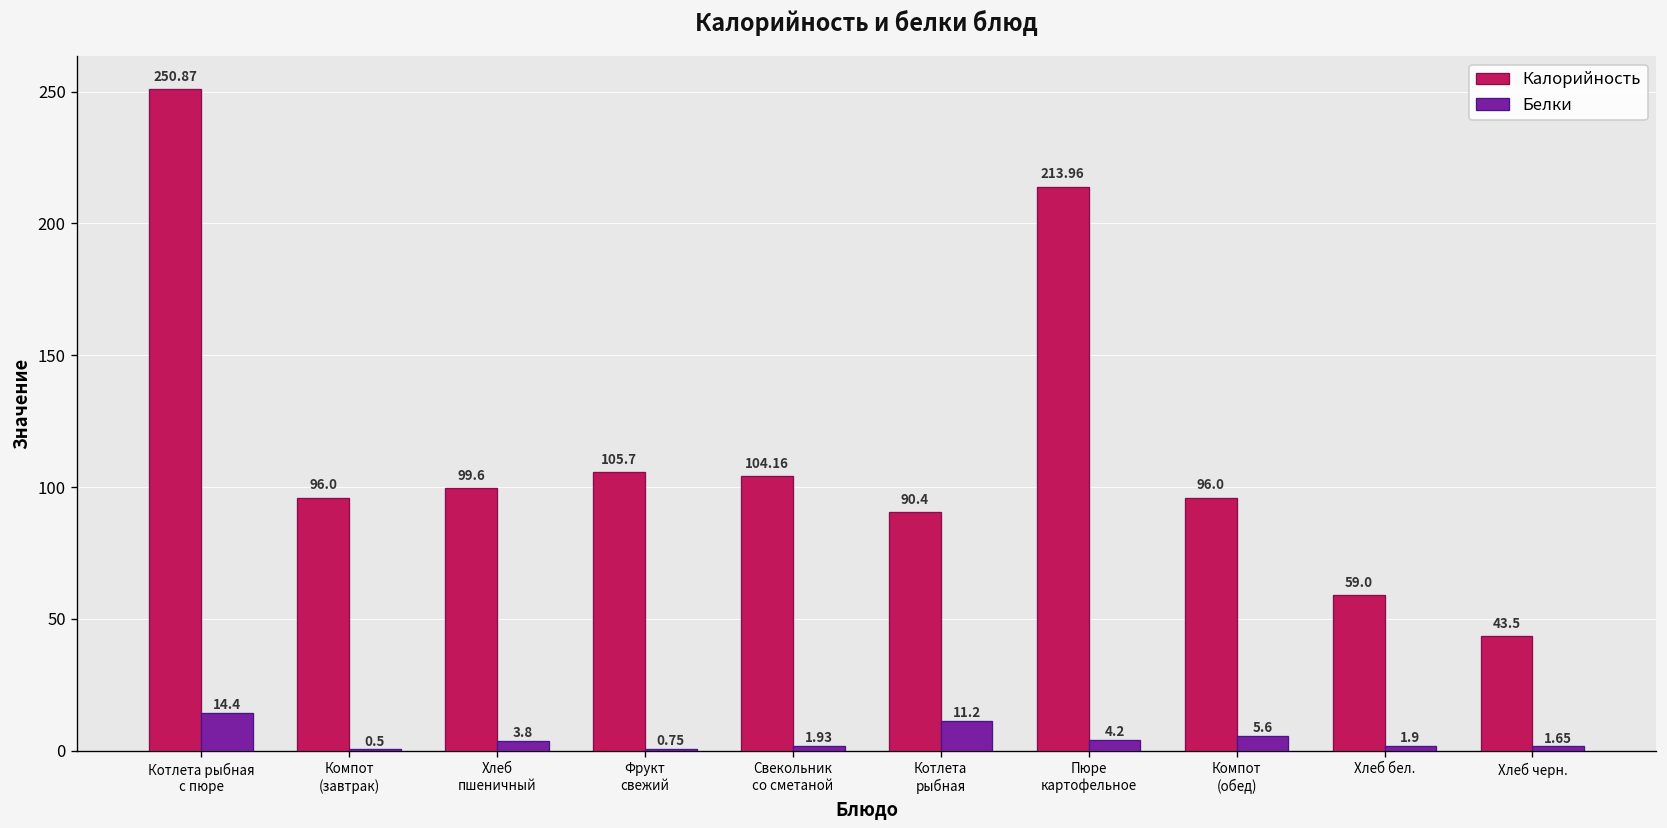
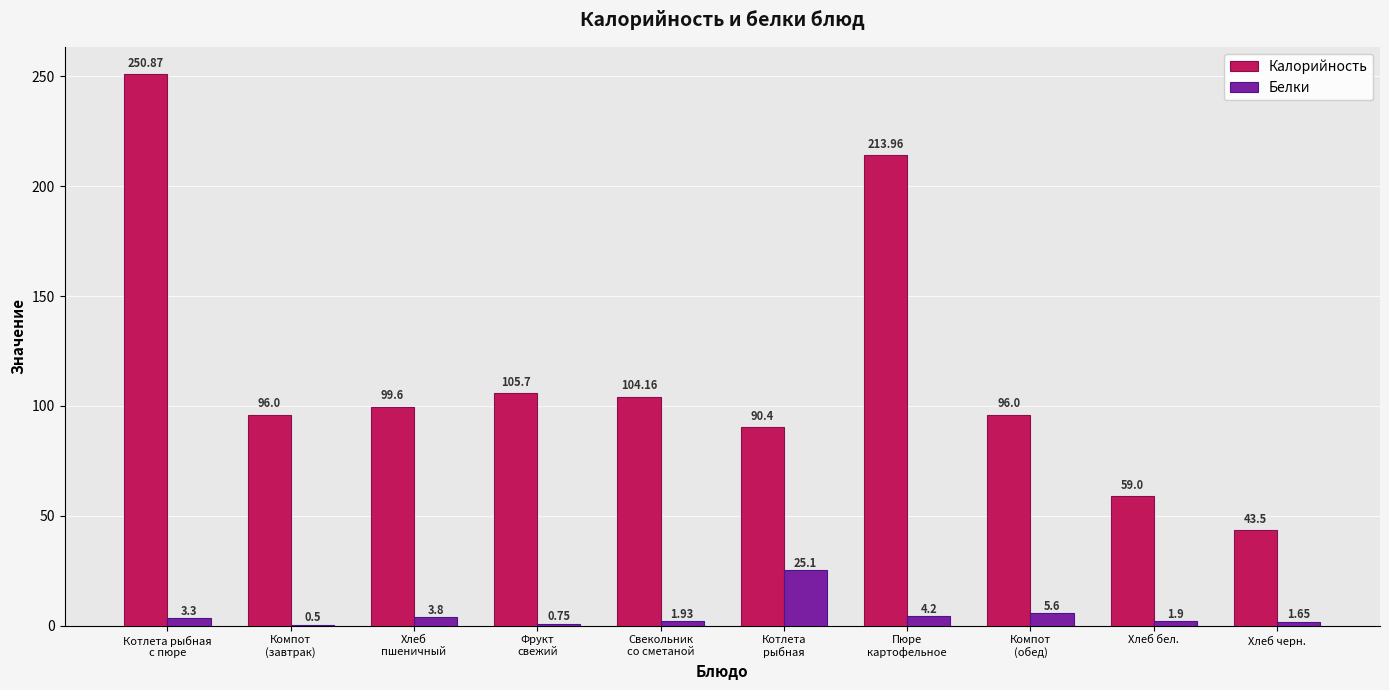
Белки, Котлета рыбная с пюре: 14.4 -> 3.3
Белки, Котлета рыбная: 11.2 -> 25.1
